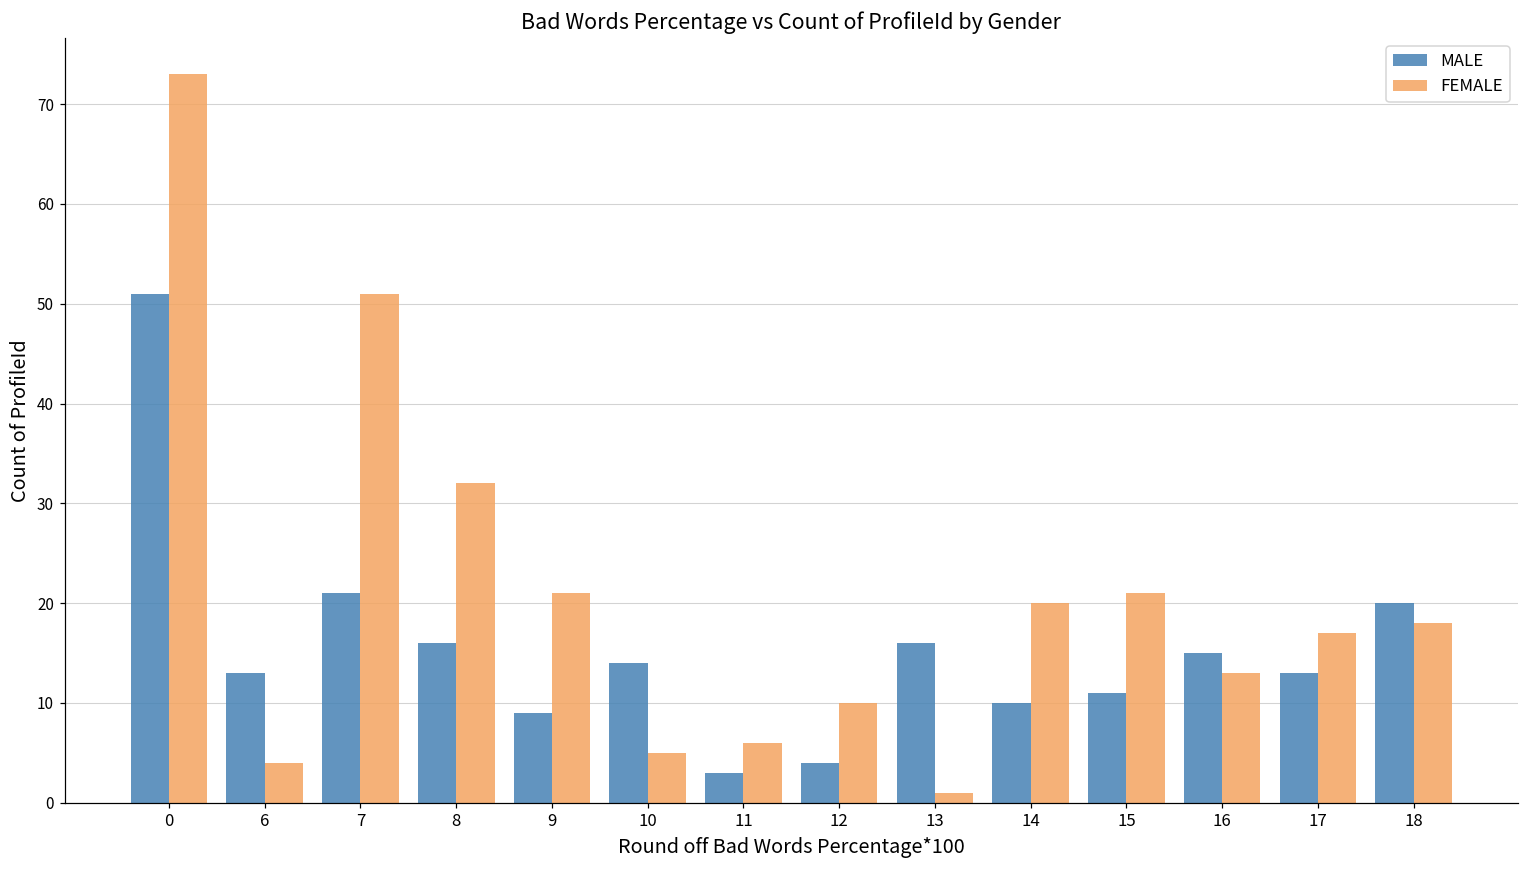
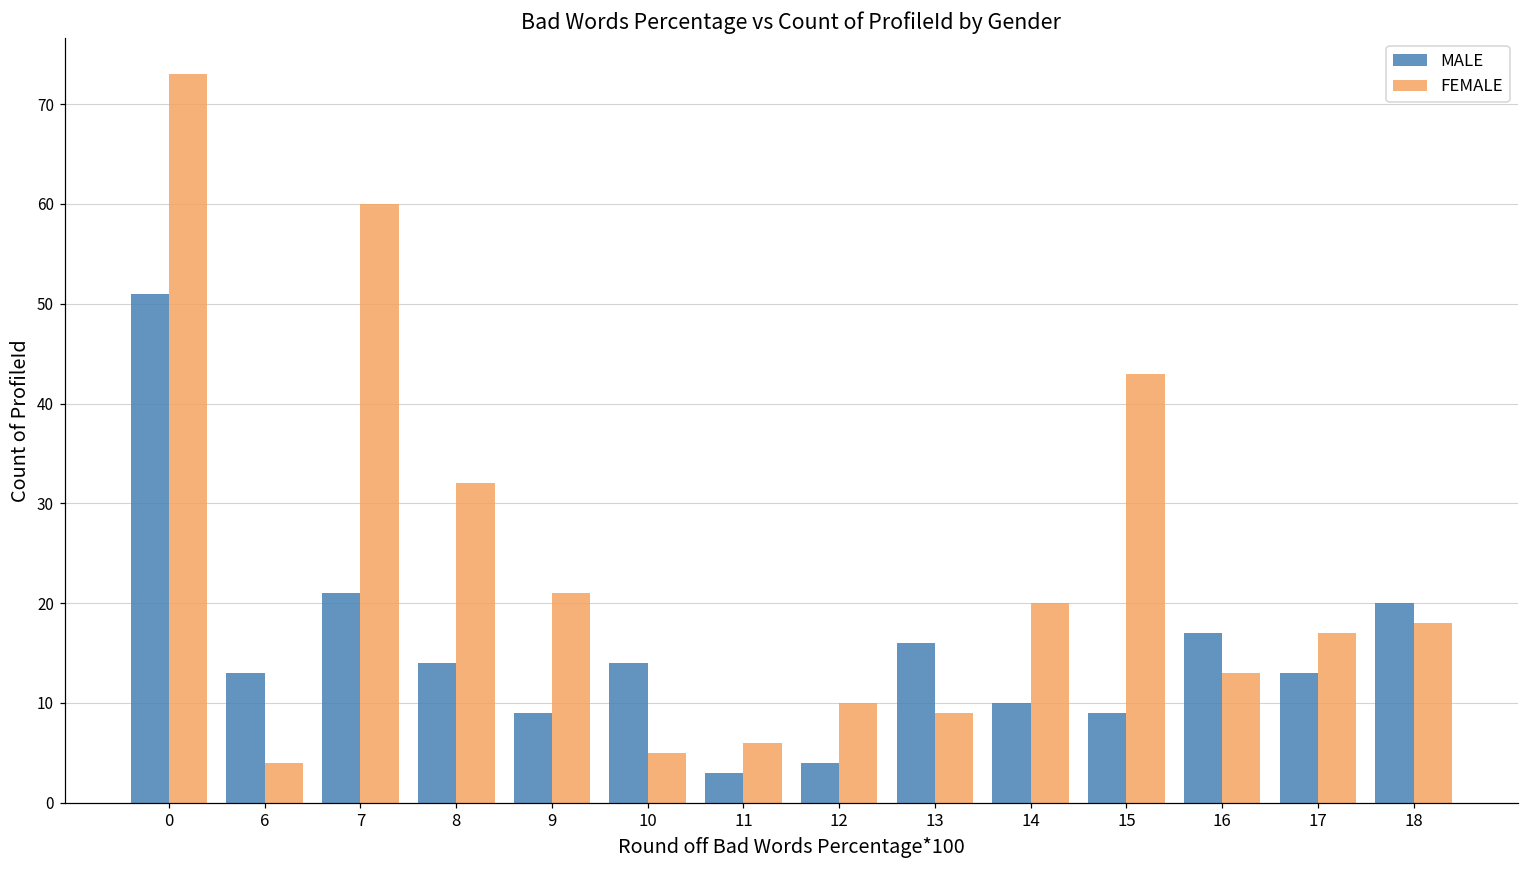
FEMALE, 7: 51 -> 60
MALE, 8: 16 -> 14
FEMALE, 13: 1 -> 9
MALE, 15: 11 -> 9
FEMALE, 15: 21 -> 43
MALE, 16: 15 -> 17
